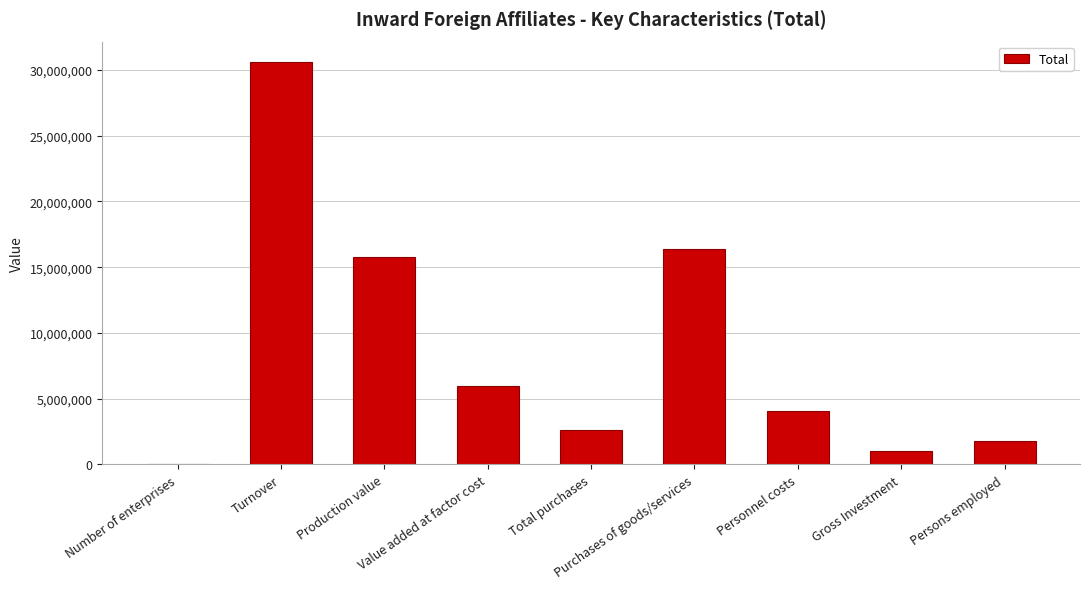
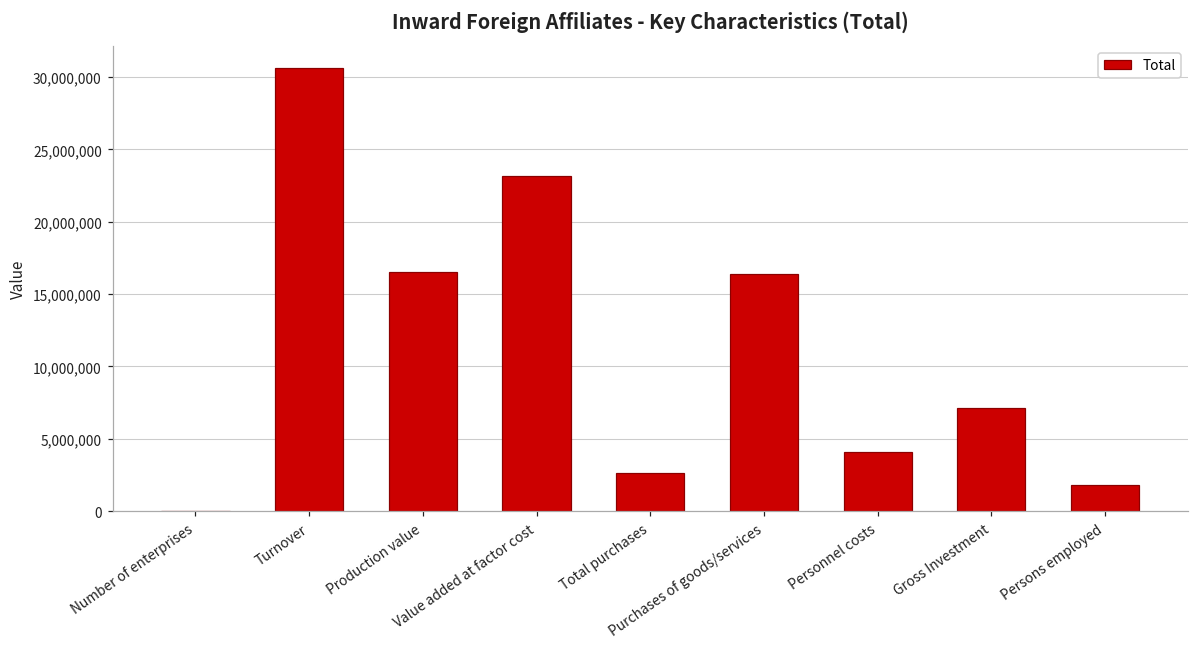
Production value: 15,800,000 -> 16,500,000
Value added at factor cost: 6,000,000 -> 23,200,000
Gross Investment: 1,100,000 -> 7,100,000
